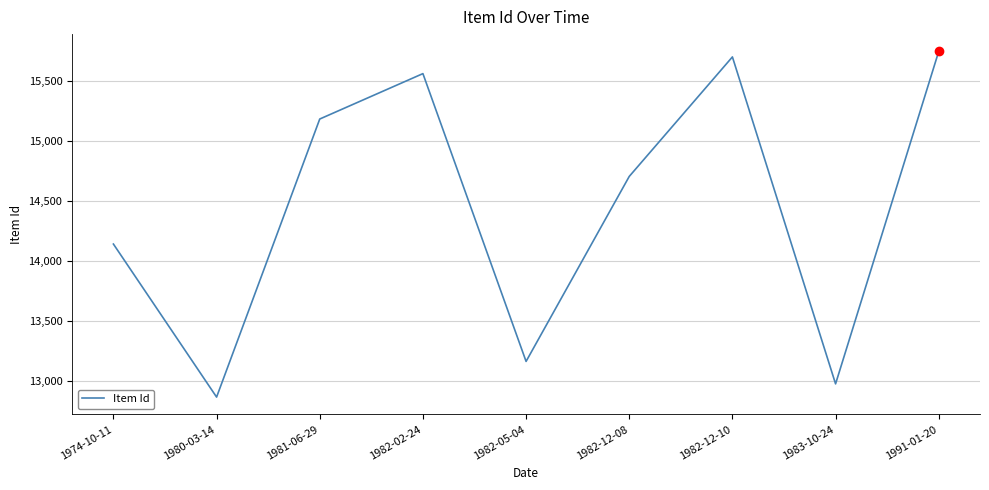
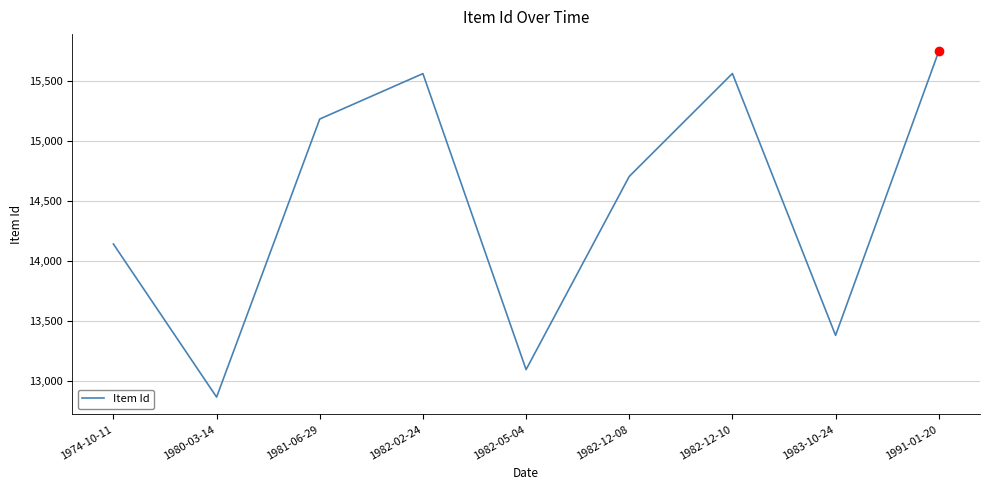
Item Id, 1982-05-04: 13,160 -> 13,100
Item Id, 1982-12-10: 15,700 -> 15,560
Item Id, 1983-10-24: 12,980 -> 13,380
